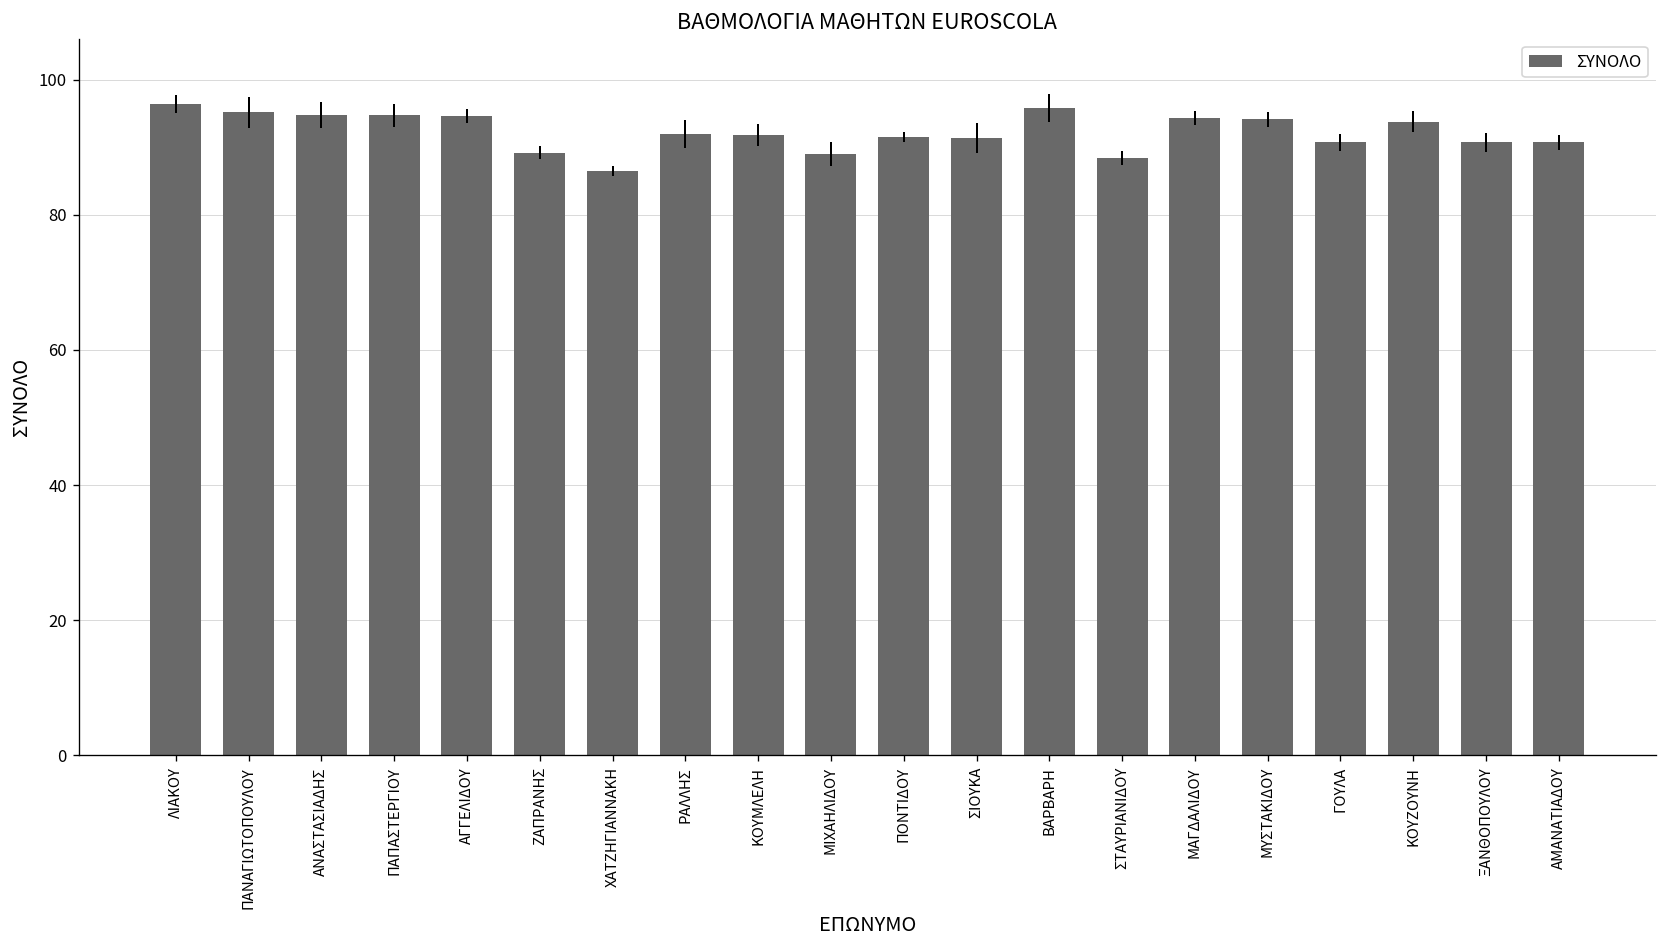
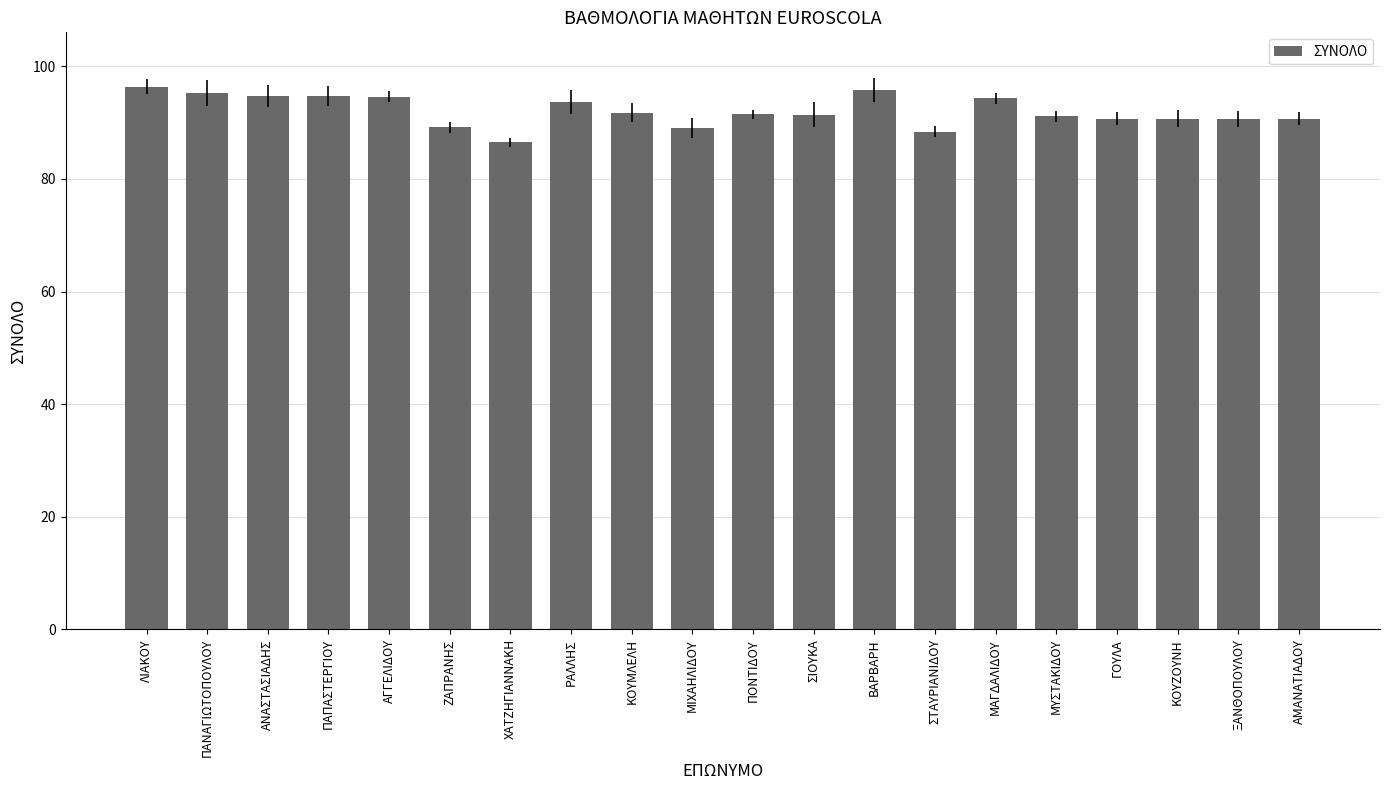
ΡΑΛΛΗΣ: 92 -> 94
ΜΥΣΤΑΚΙΔΟΥ: 94 -> 91
ΚΟΥΖΟΥΝΗ: 94 -> 91
